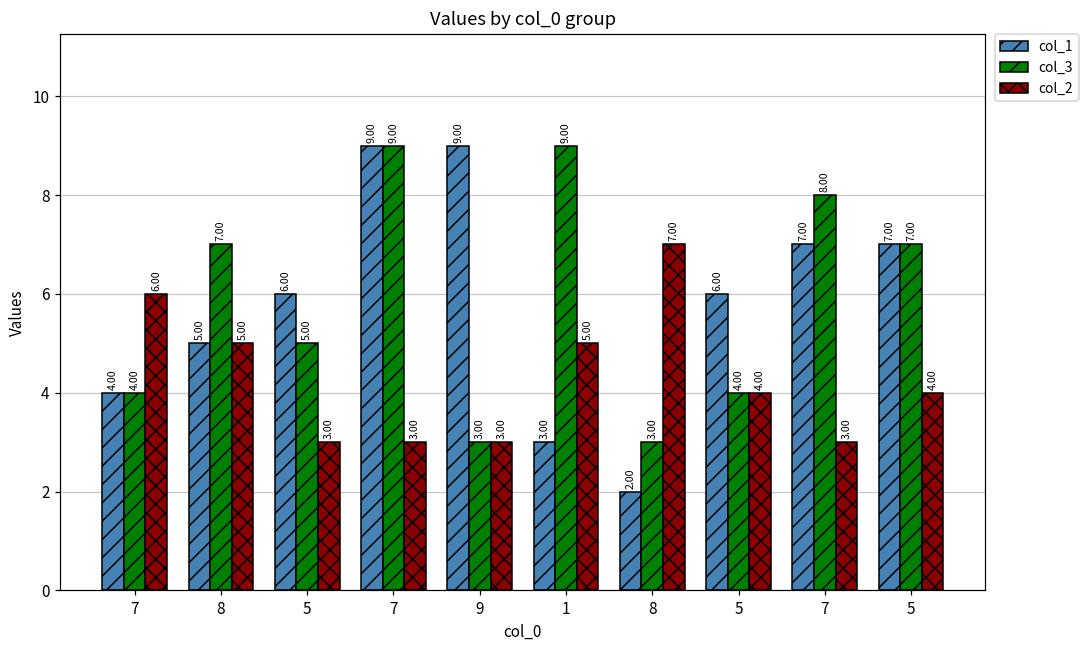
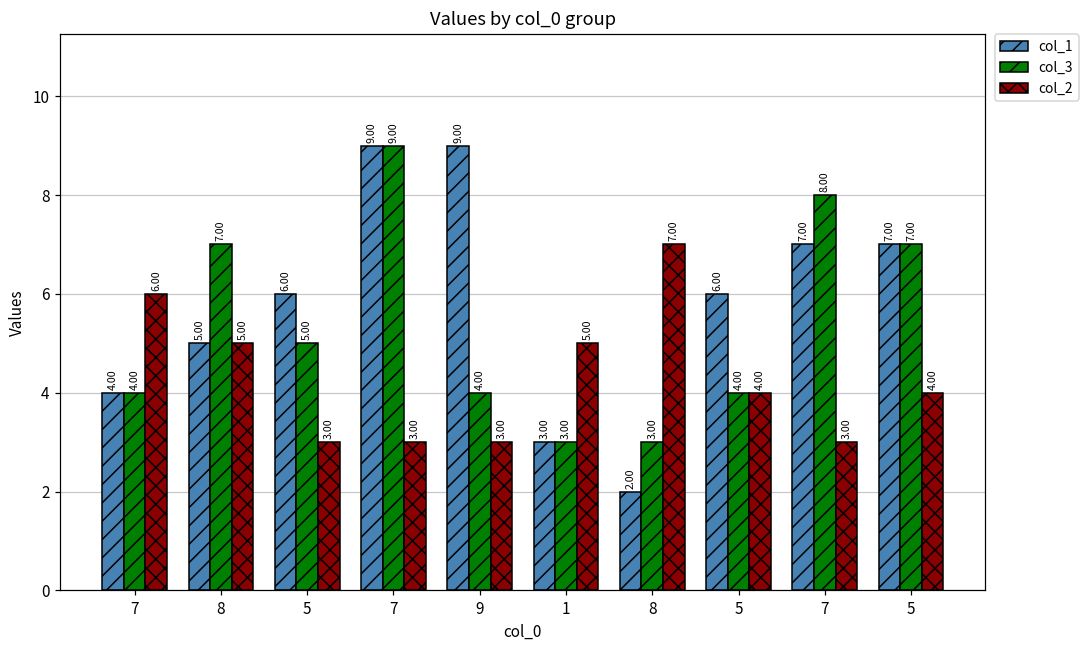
col_3, 9: 3.00 -> 4.00
col_3, 1: 9.00 -> 3.00
